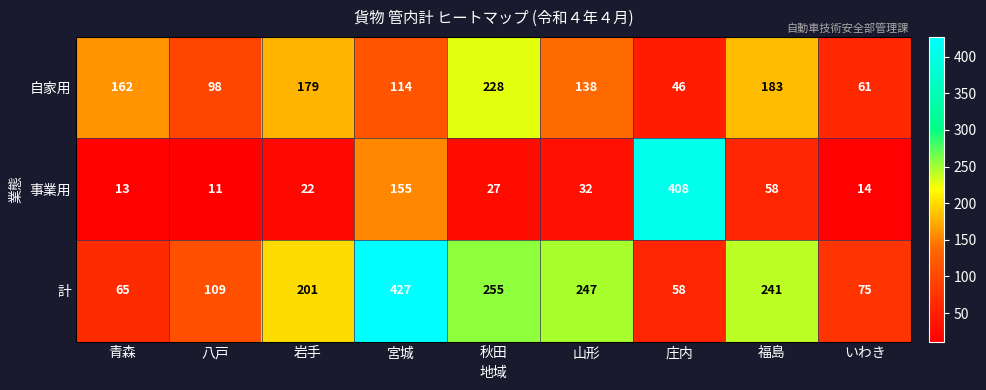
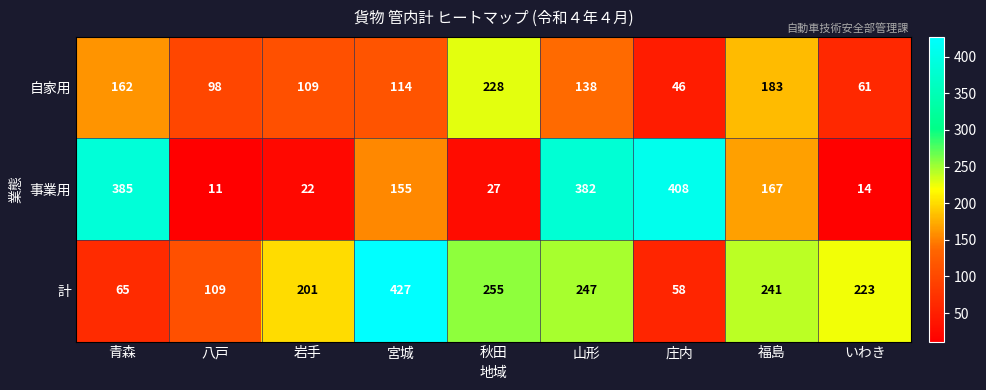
自家用, 岩手: 179 -> 109
事業用, 青森: 13 -> 385
事業用, 山形: 32 -> 382
事業用, 福島: 58 -> 167
計, いわき: 75 -> 223
